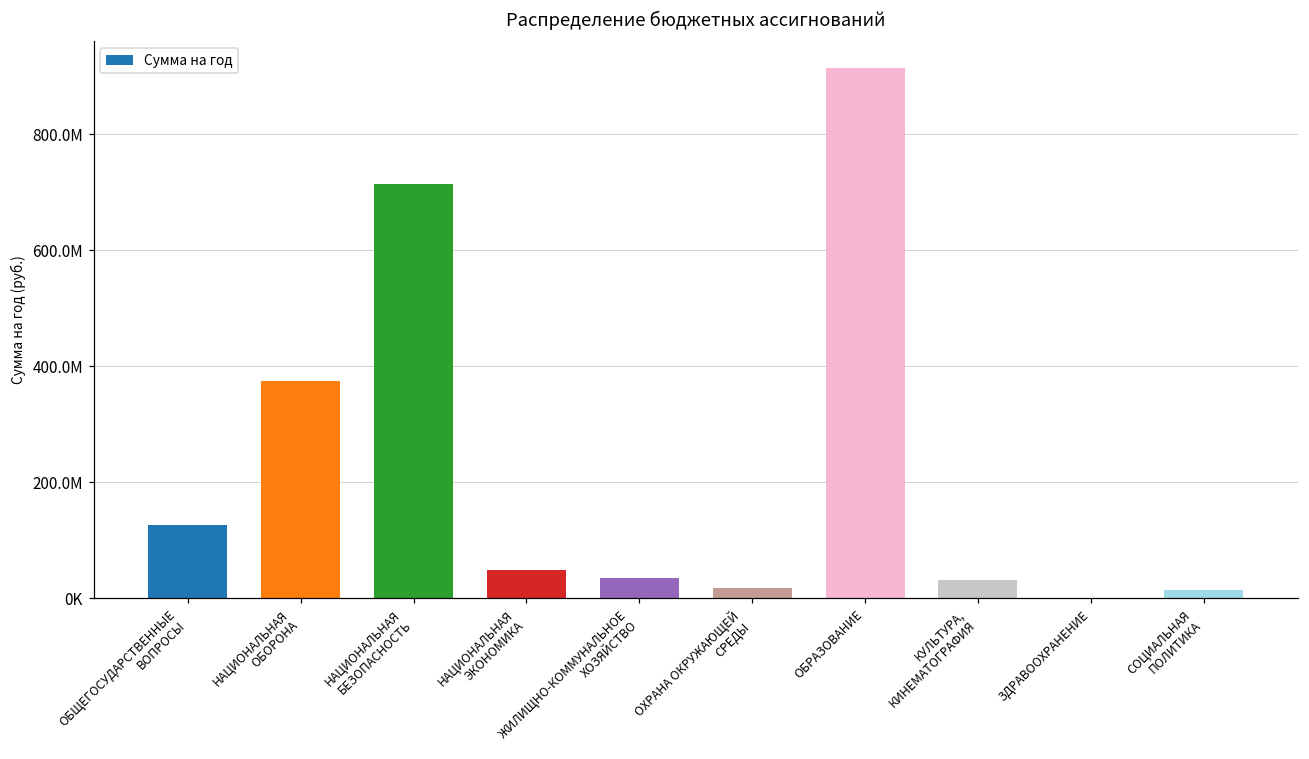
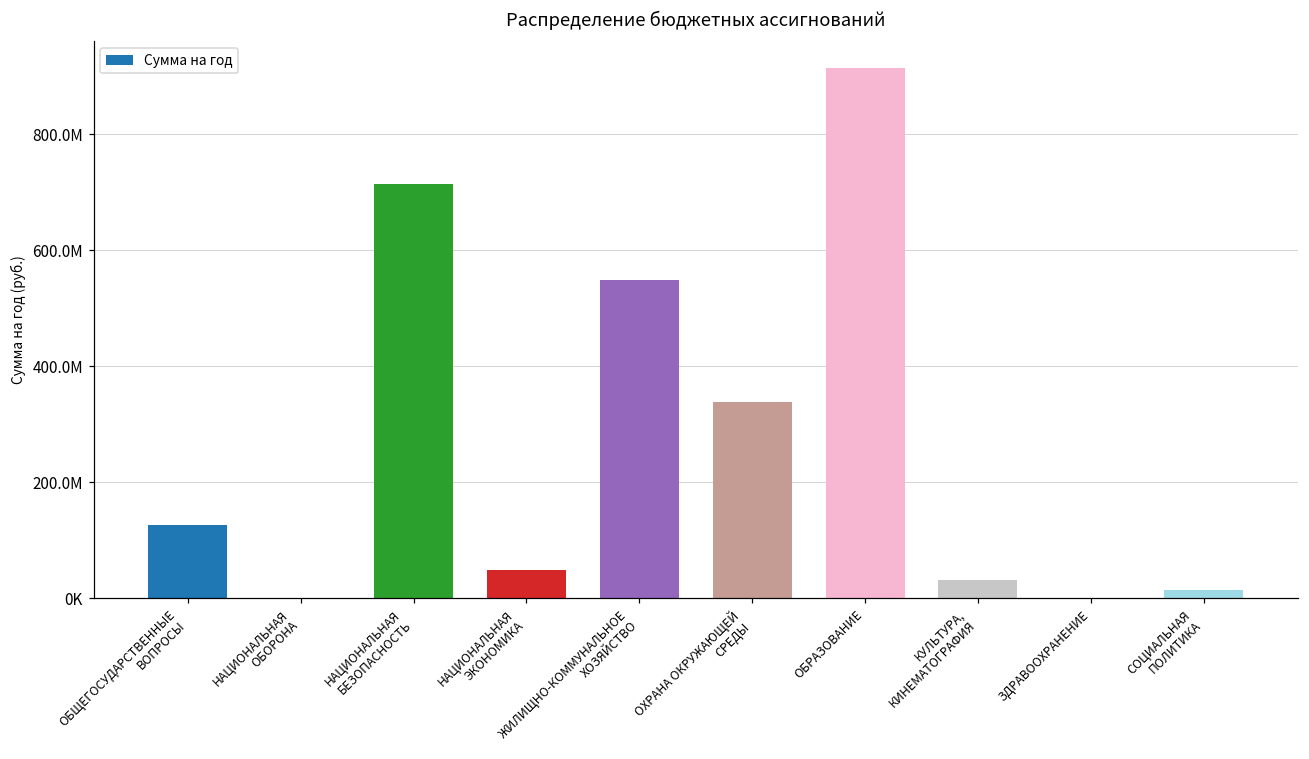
НАЦИОНАЛЬНАЯ ОБОРОНА: 370000000 -> 0
ЖИЛИЩНО-КОММУНАЛЬНОЕ ХОЗЯЙСТВО: 30000000 -> 550000000
ОХРАНА ОКРУЖАЮЩЕЙ СРЕДЫ: 20000000 -> 340000000
